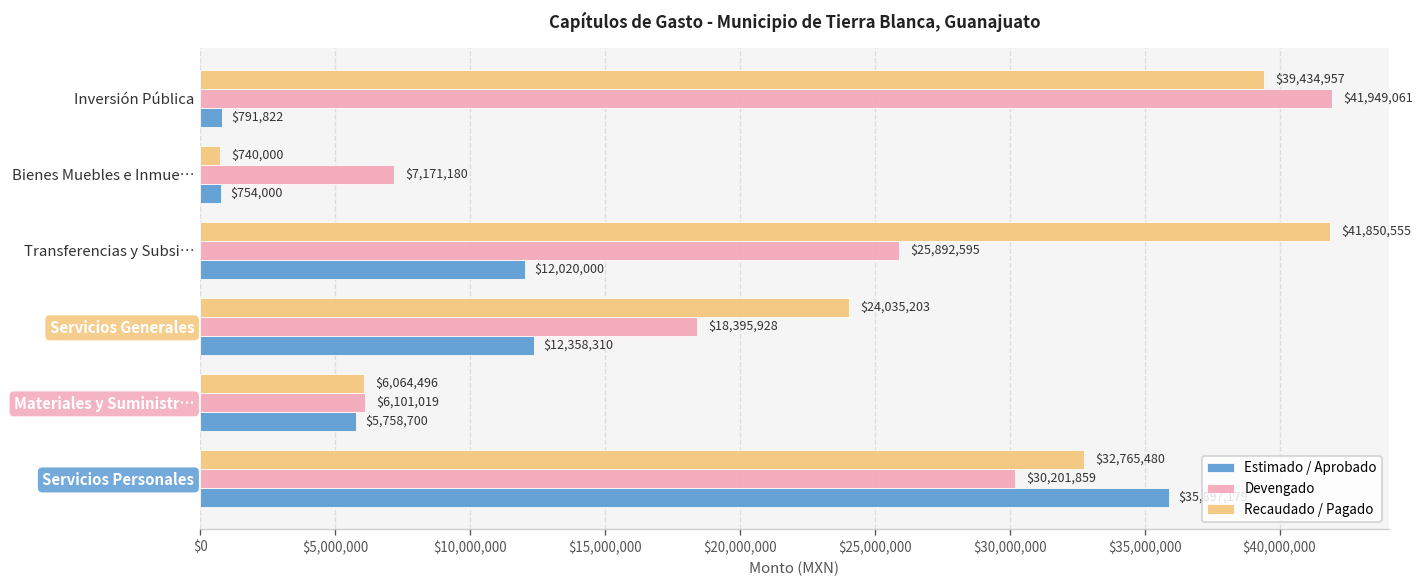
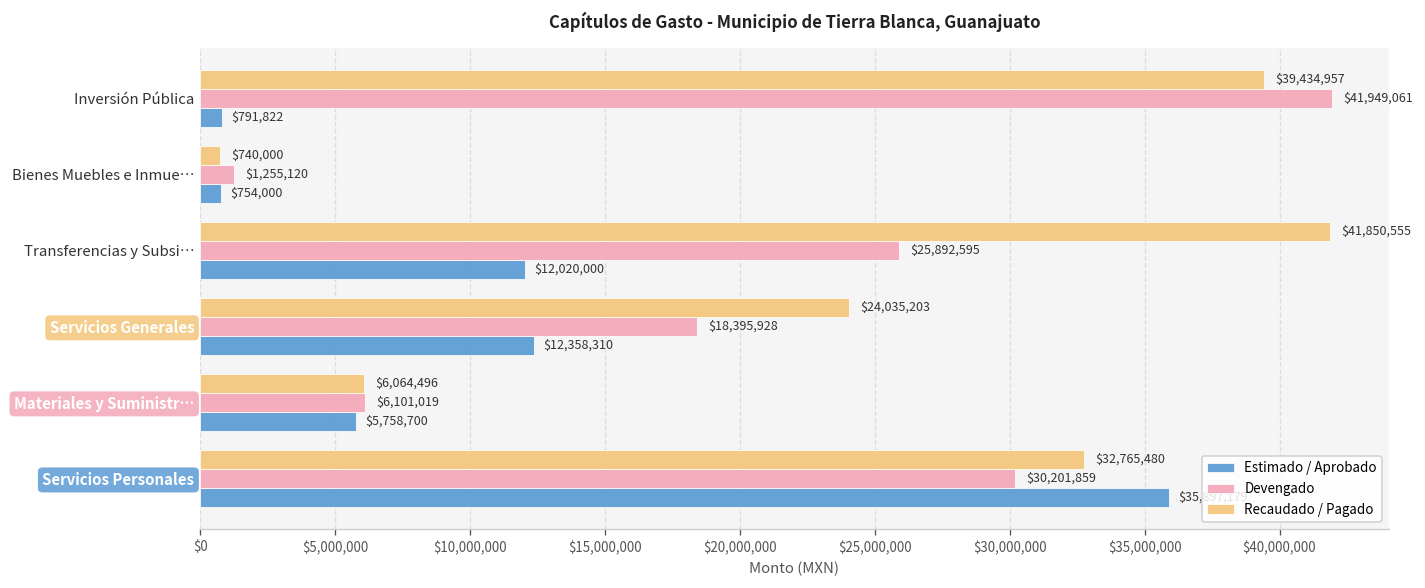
Devengado, Bienes Muebles e Inmue…: $7,171,180 -> $1,255,120
